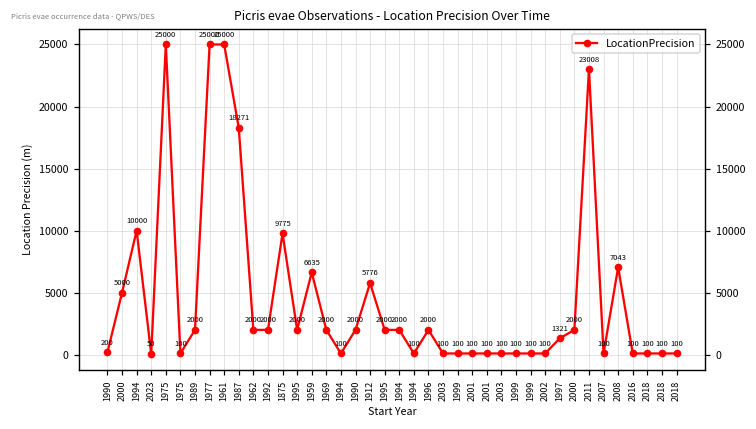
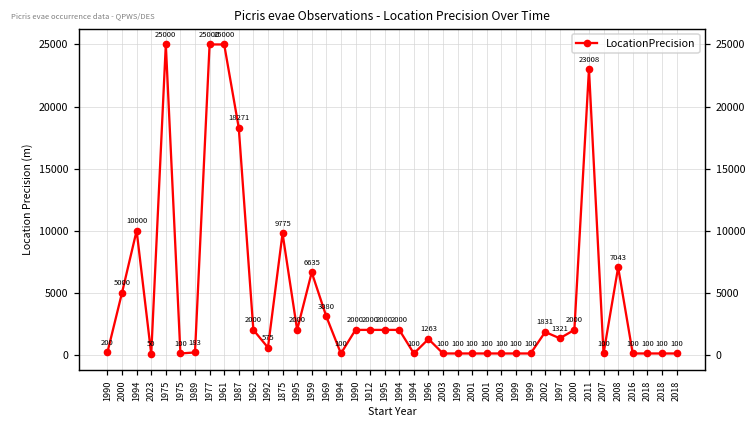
1989: 2000 -> 183
1992: 2000 -> 575
1969: 2000 -> 3080
1912: 5776 -> 2000
1996: 2000 -> 1263
2002: 100 -> 1831
